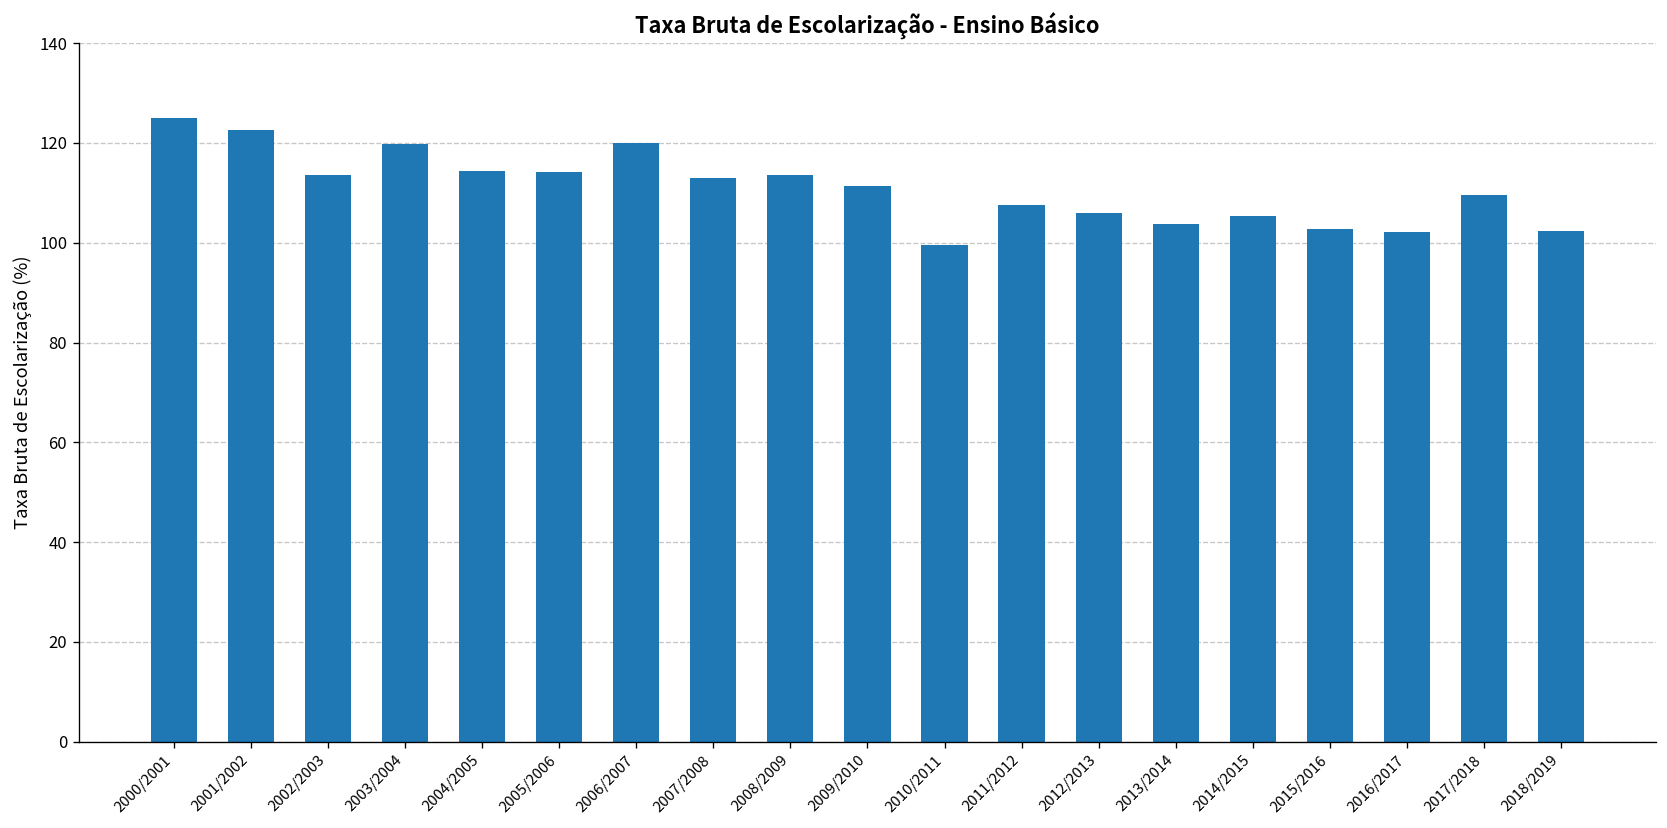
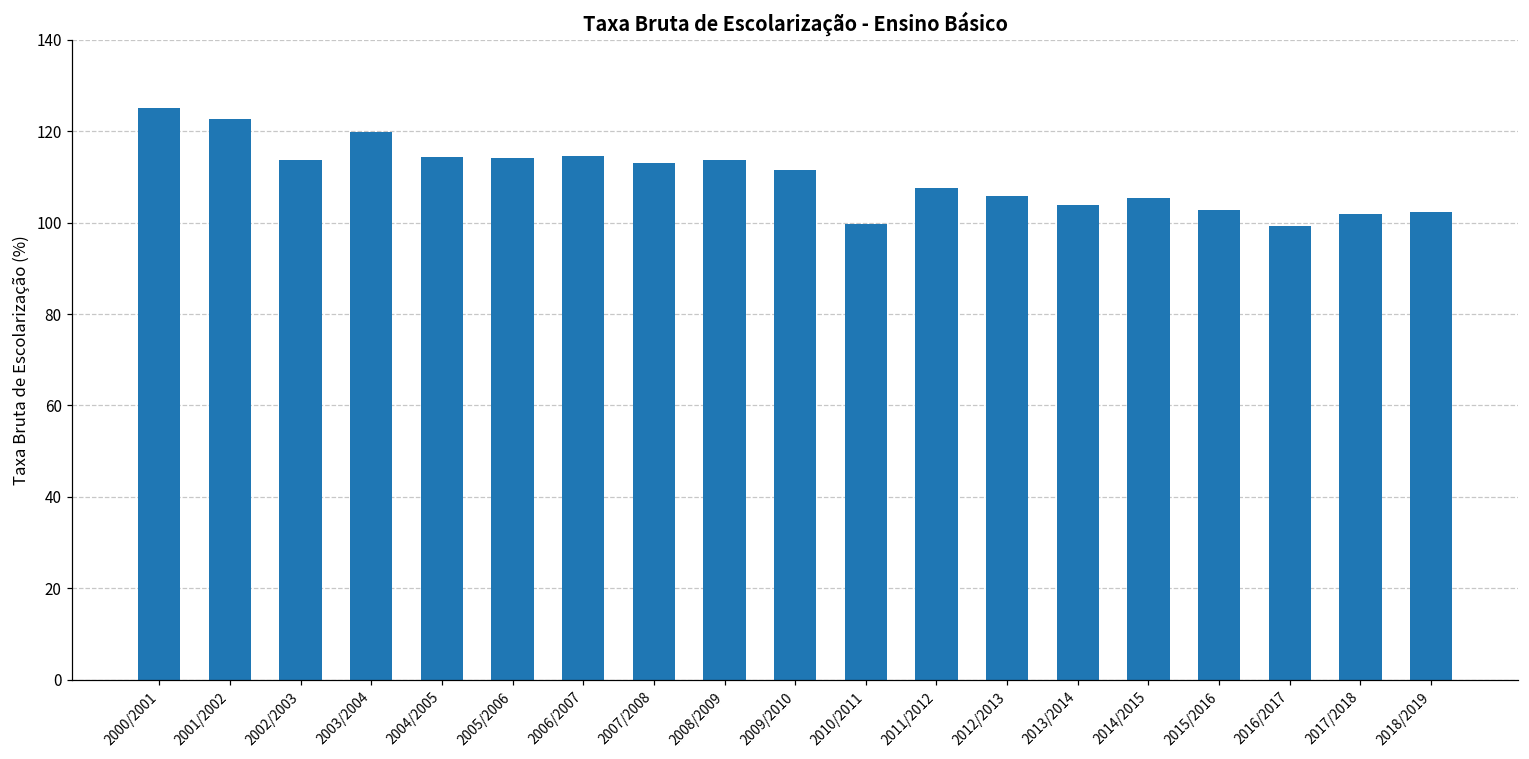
2006/2007: 120 -> 115
2016/2017: 102 -> 99
2017/2018: 110 -> 102
